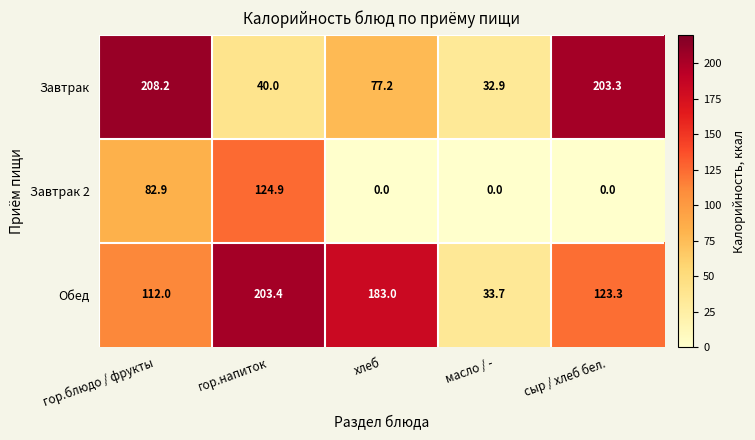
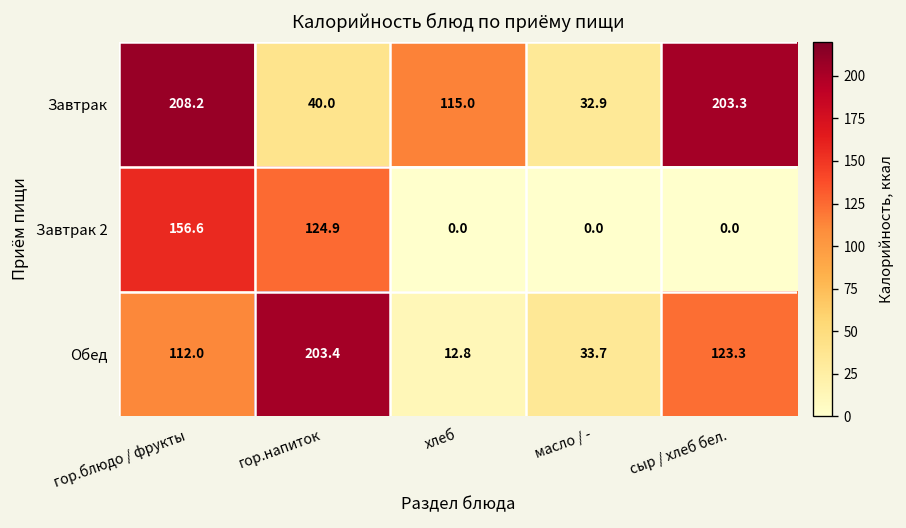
Завтрак, хлеб: 77.2 -> 115.0
Завтрак 2, гор.блюдо / фрукты: 82.9 -> 156.6
Обед, хлеб: 183.0 -> 12.8
